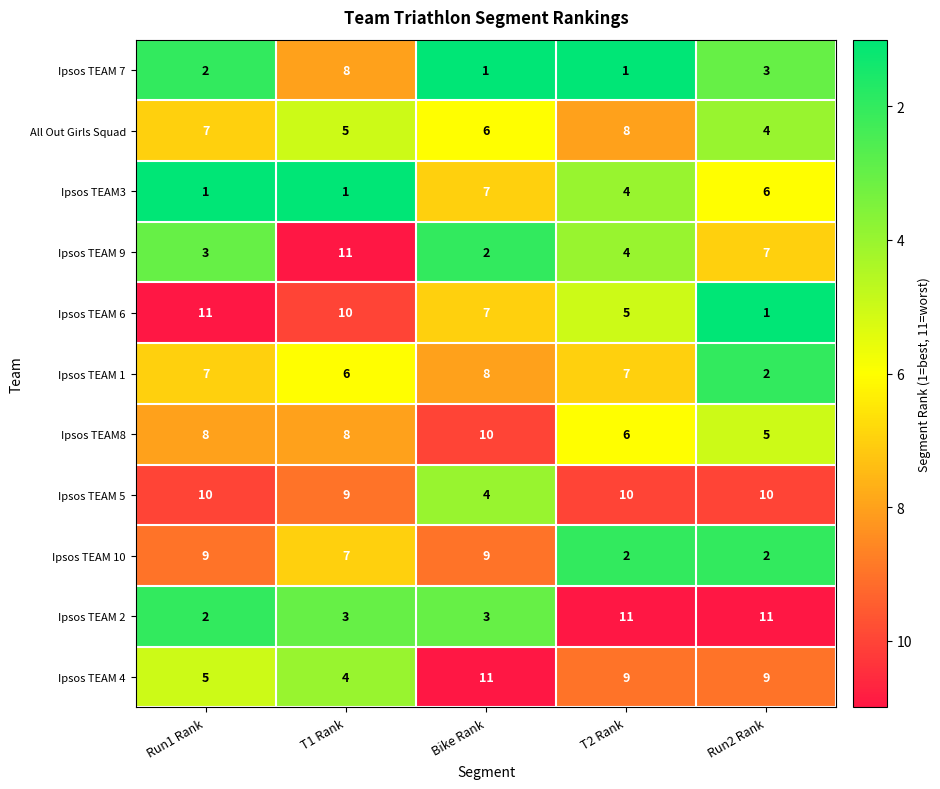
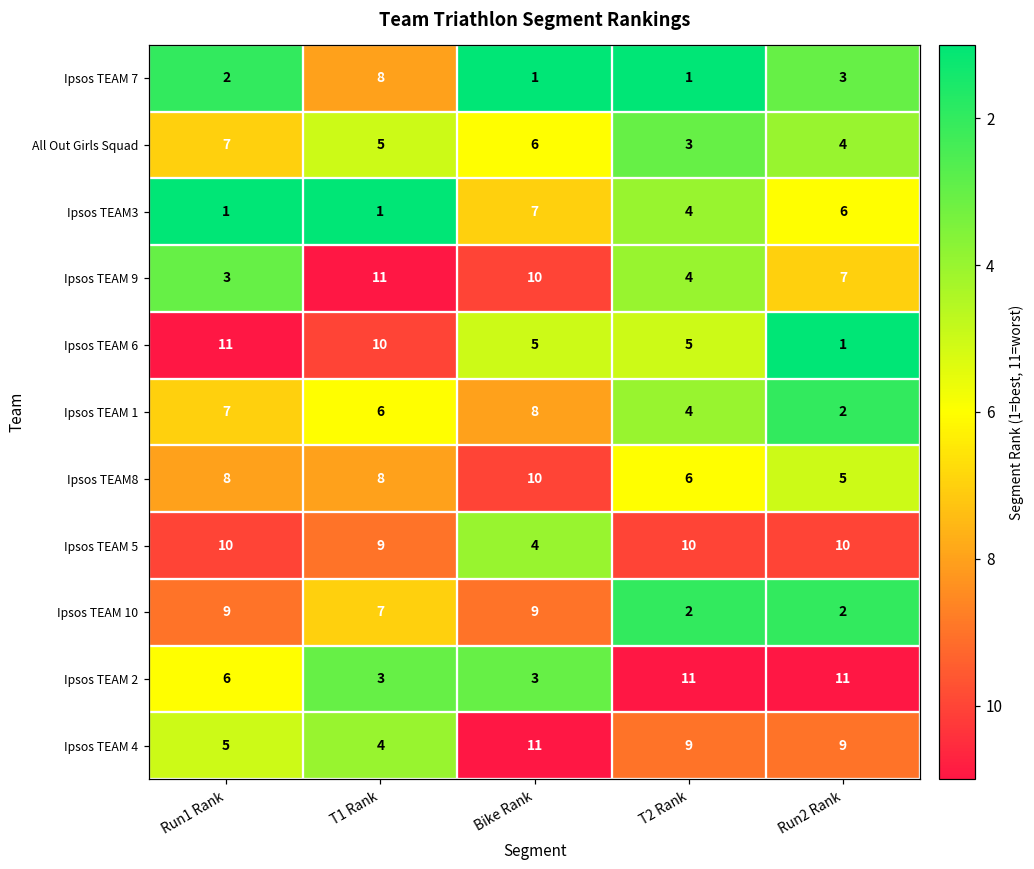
All Out Girls Squad, T2 Rank: 8 -> 3
Ipsos TEAM 9, Bike Rank: 2 -> 10
Ipsos TEAM 6, Bike Rank: 7 -> 5
Ipsos TEAM 1, T2 Rank: 7 -> 4
Ipsos TEAM 2, Run1 Rank: 2 -> 6
